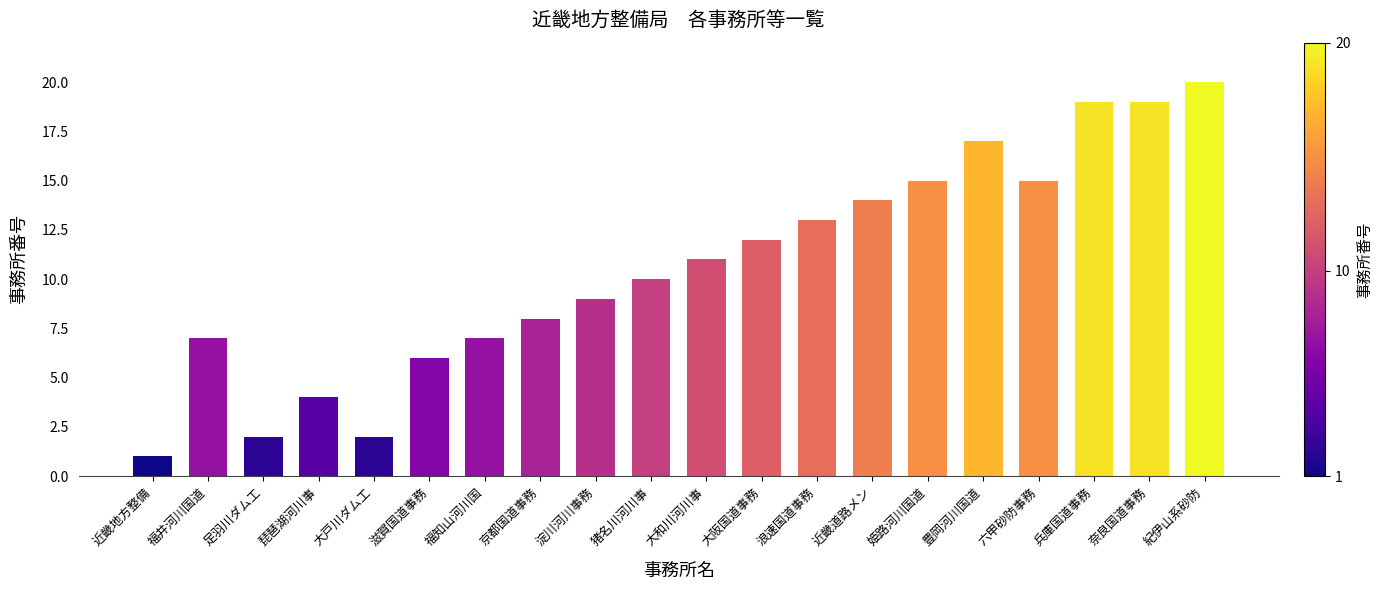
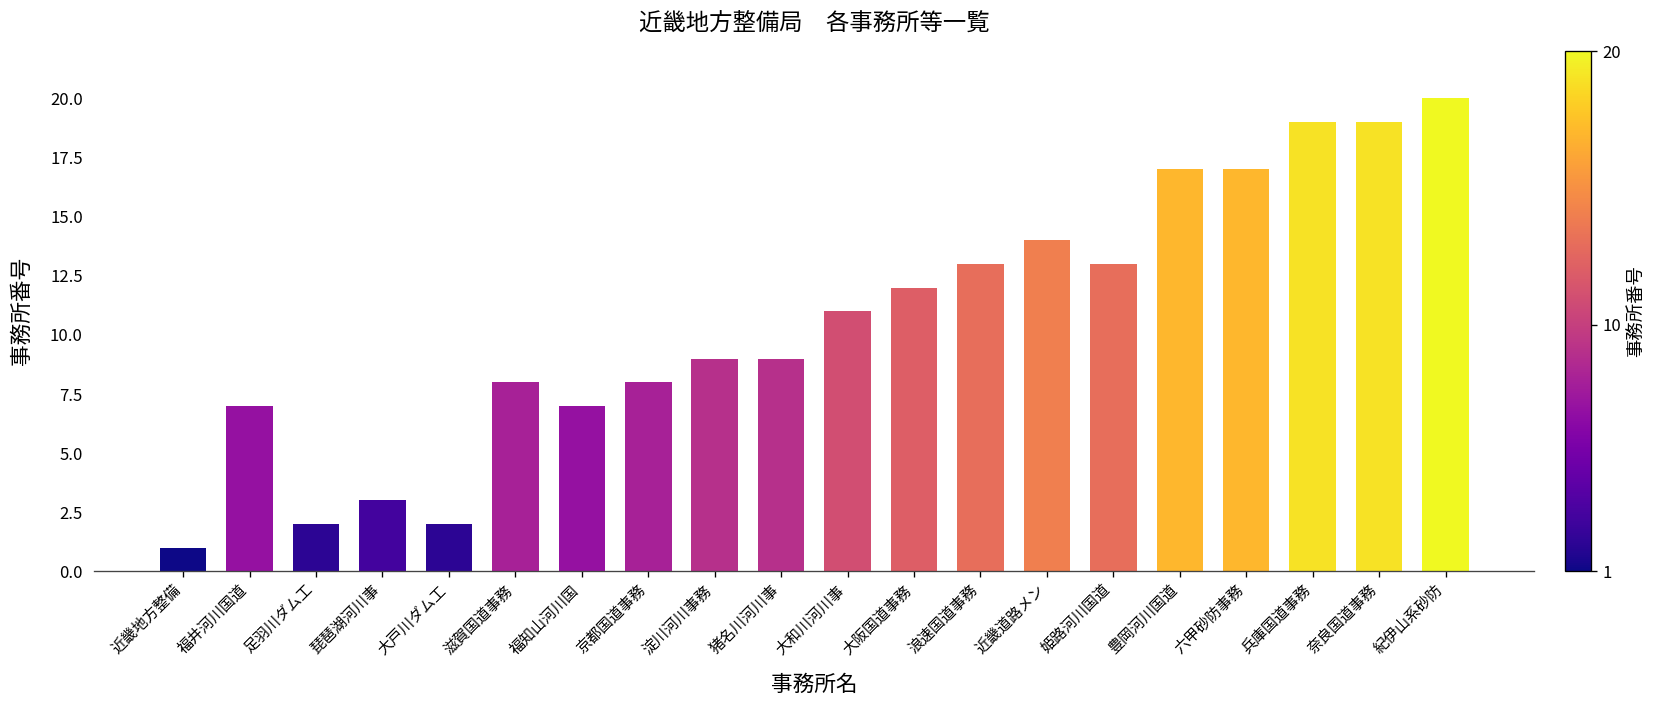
琵琶湖河川事: 4 -> 3
滋賀国道事務: 6 -> 8
猪名川河川事: 10 -> 9
姫路河川国道: 15 -> 13
六甲砂防事務: 15 -> 17
